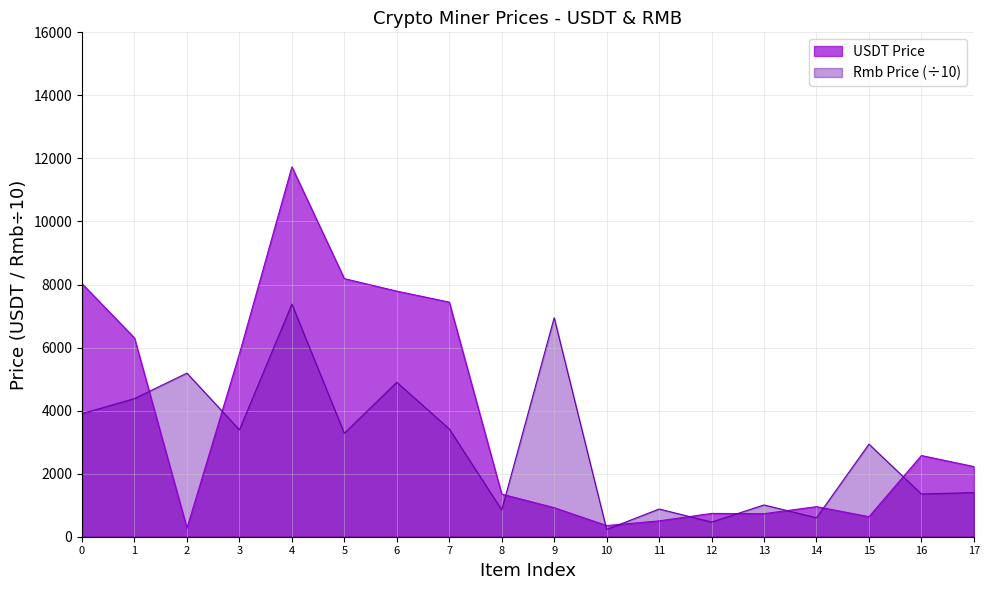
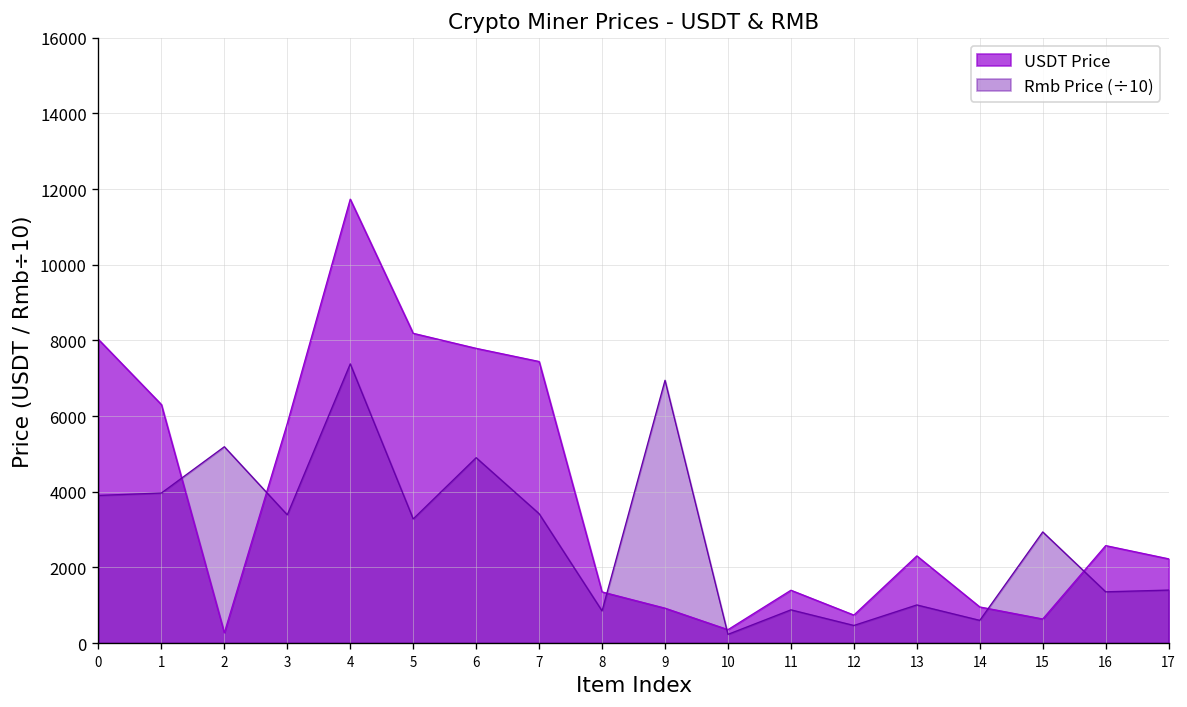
Rmb Price (÷10), 1: 4400 -> 4000
USDT Price, 11: 500 -> 1400
USDT Price, 13: 700 -> 2300
